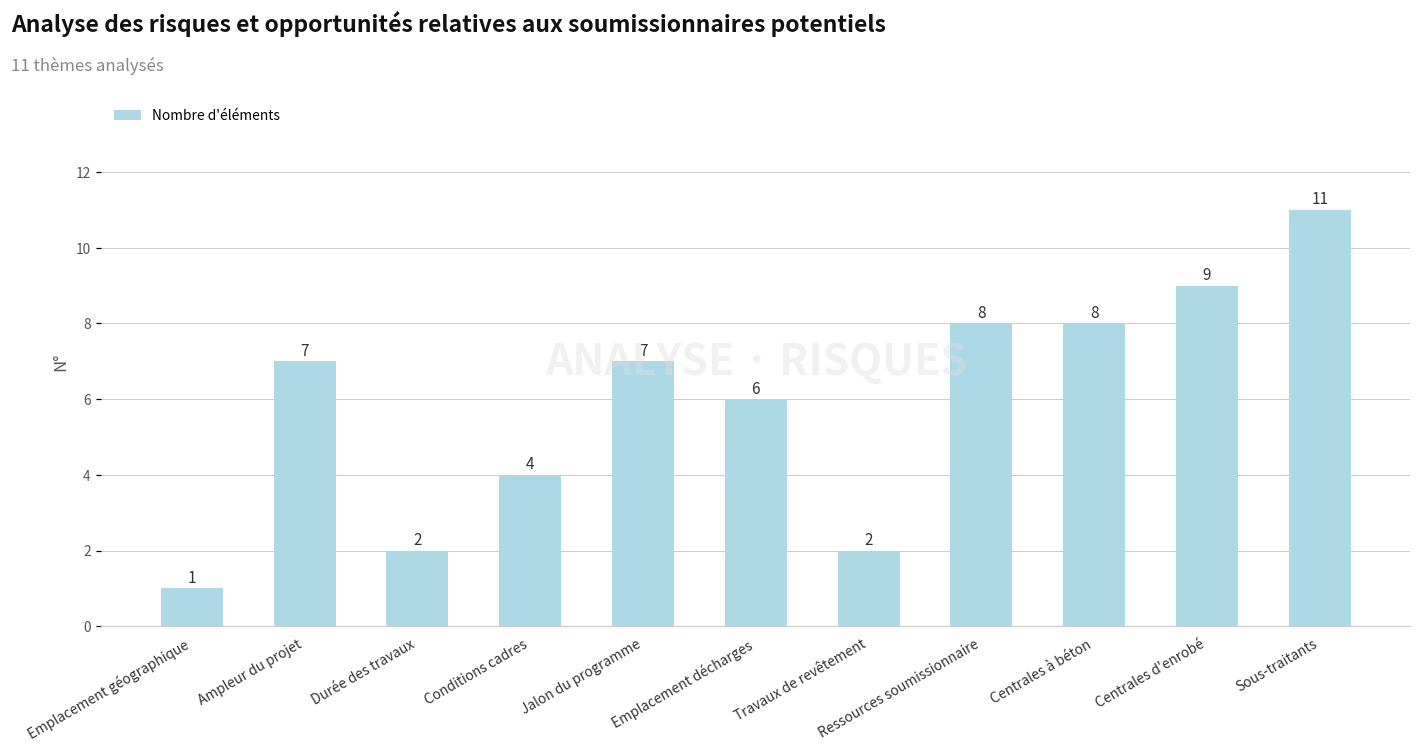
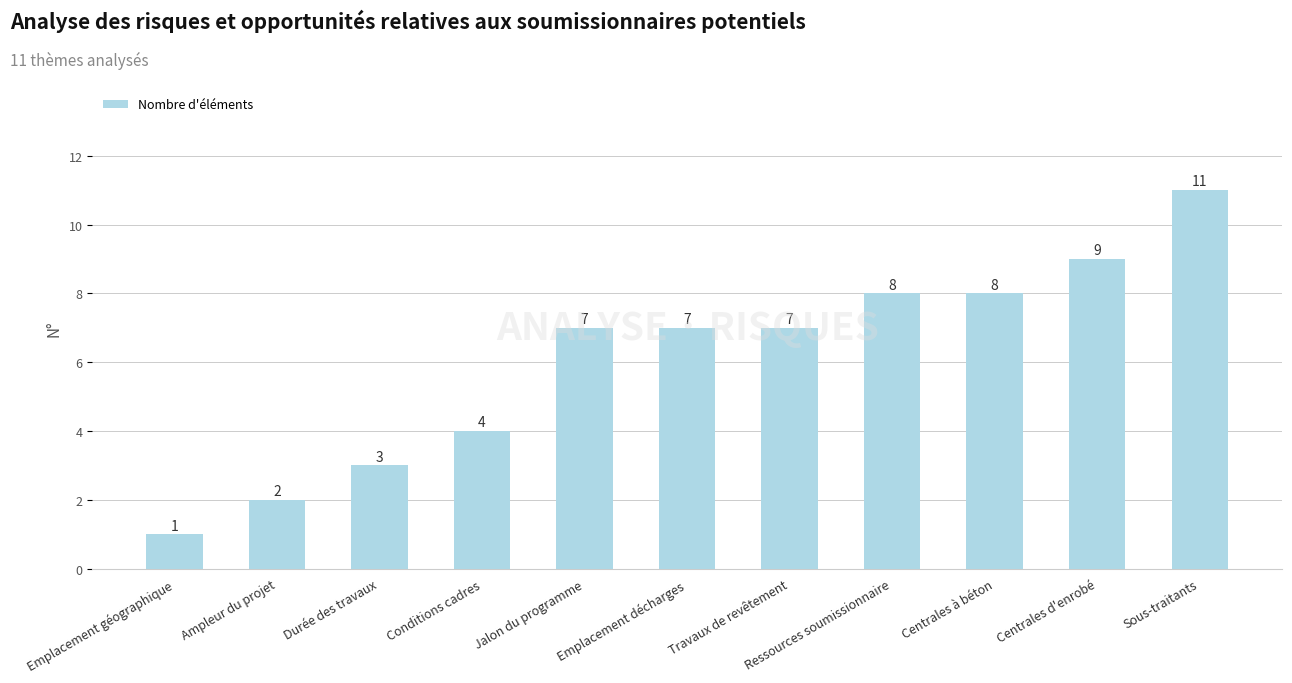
Ampleur du projet: 7 -> 2
Durée des travaux: 2 -> 3
Emplacement décharges: 6 -> 7
Travaux de revêtement: 2 -> 7
